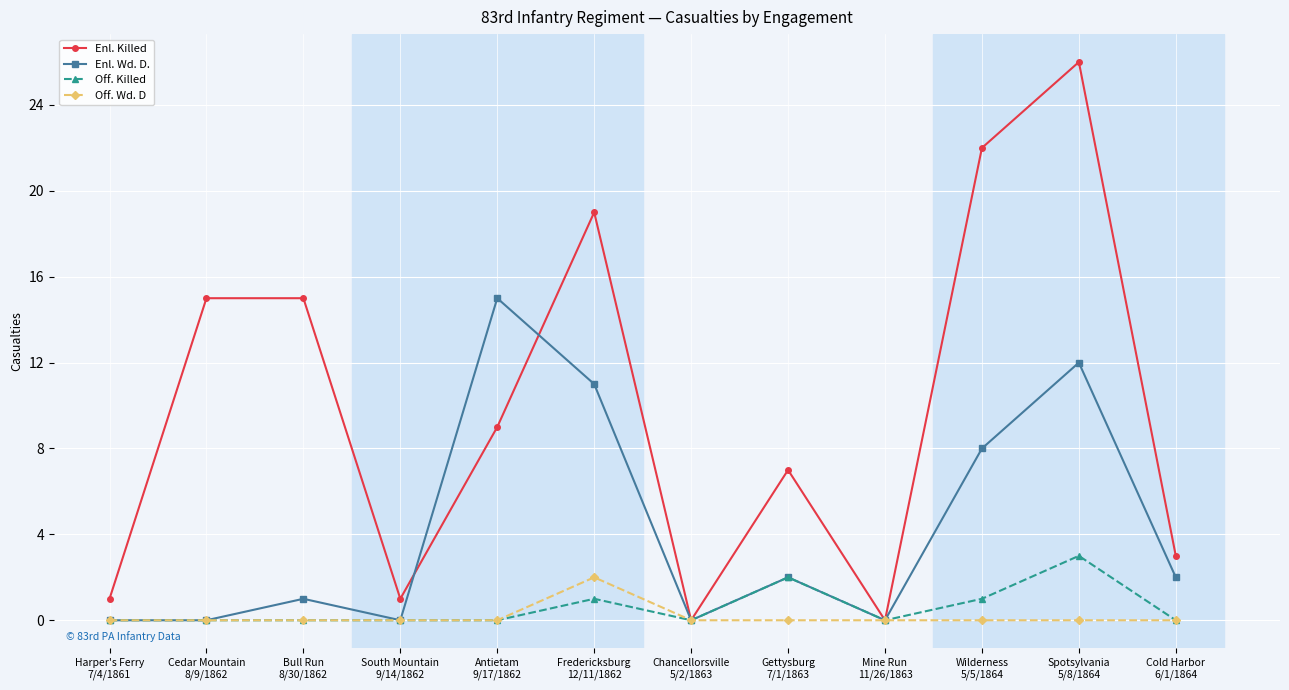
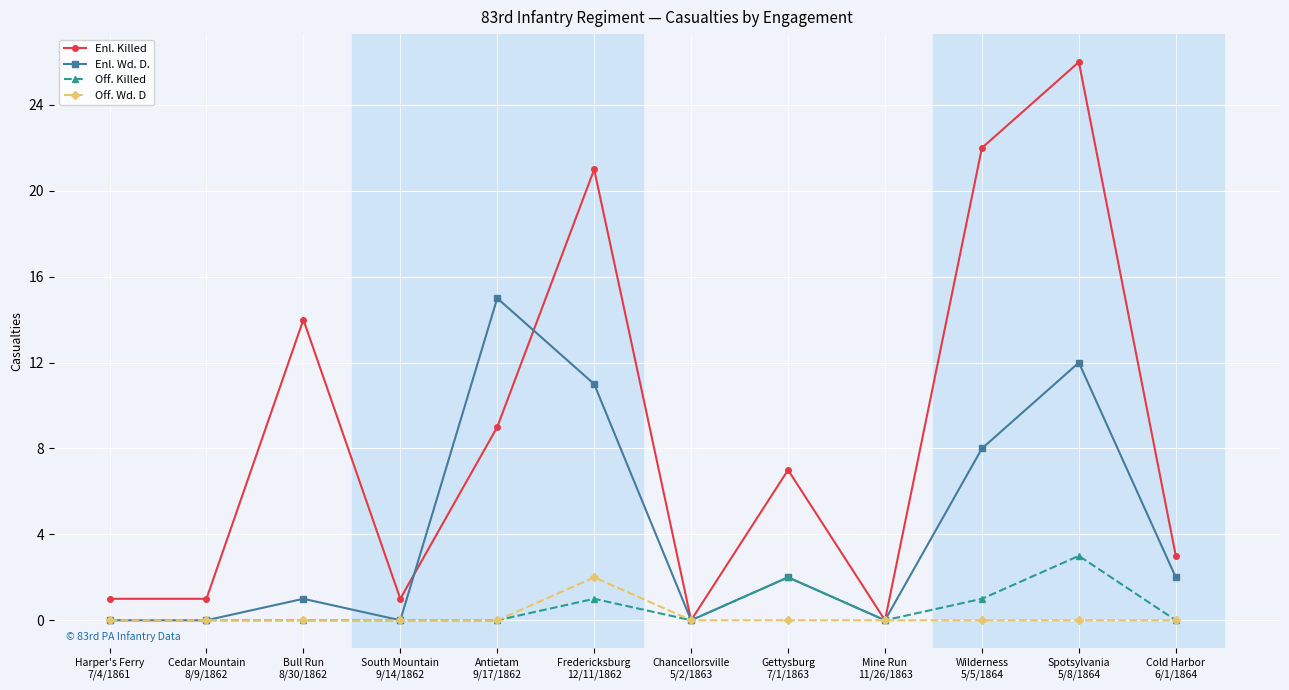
Enl. Killed, Cedar Mountain 8/9/1862: 15 -> 1
Enl. Killed, Bull Run 8/30/1862: 15 -> 14
Enl. Killed, Fredericksburg 12/11/1862: 19 -> 21
